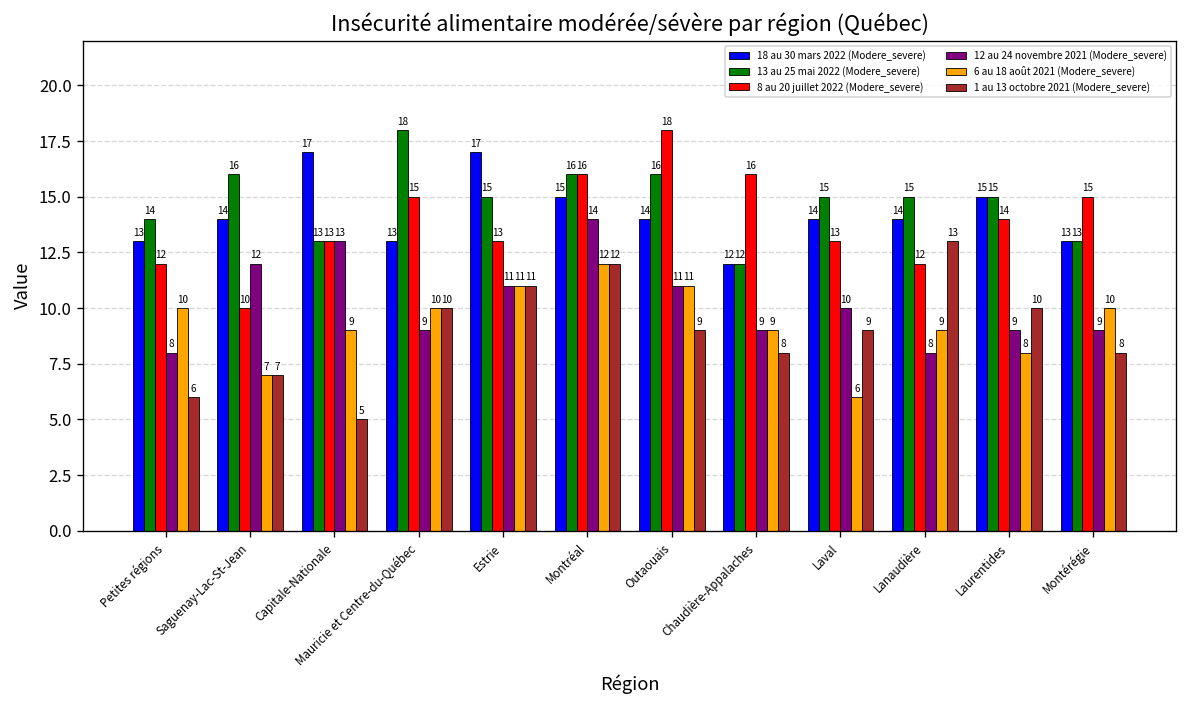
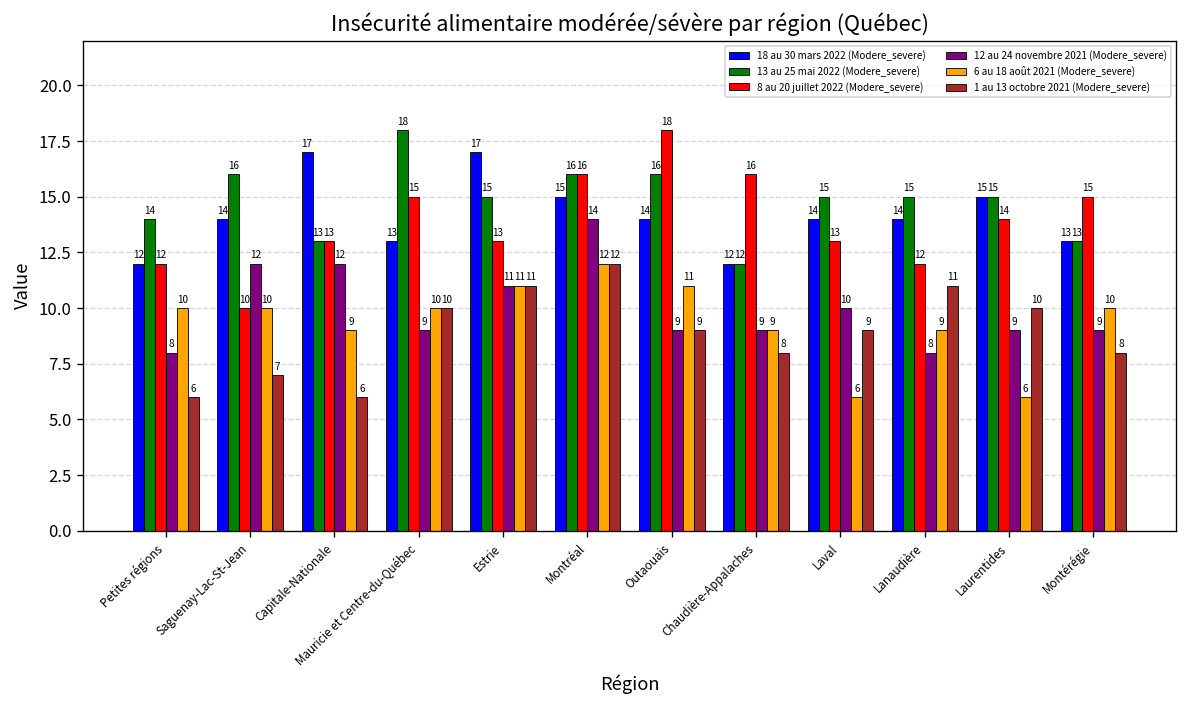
18 au 30 mars 2022 (Modere_severe), Petites régions: 13 -> 12
6 au 18 août 2021 (Modere_severe), Saguenay-Lac-St-Jean: 7 -> 10
12 au 24 novembre 2021 (Modere_severe), Capitale-Nationale: 13 -> 12
1 au 13 octobre 2021 (Modere_severe), Capitale-Nationale: 5 -> 6
12 au 24 novembre 2021 (Modere_severe), Outaouais: 11 -> 9
1 au 13 octobre 2021 (Modere_severe), Lanaudière: 13 -> 11
6 au 18 août 2021 (Modere_severe), Laurentides: 8 -> 6
